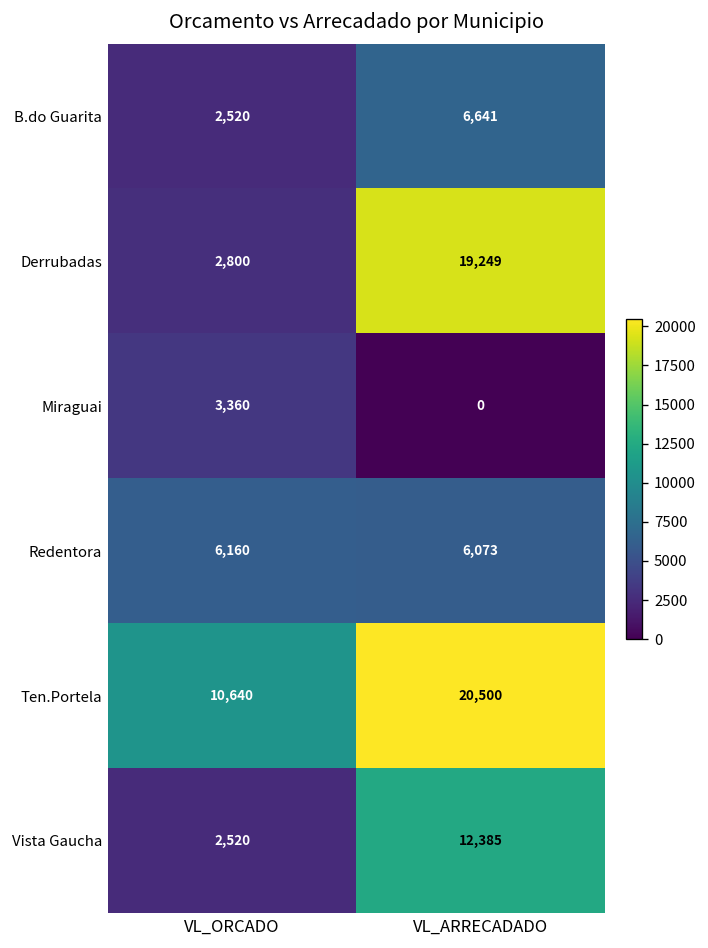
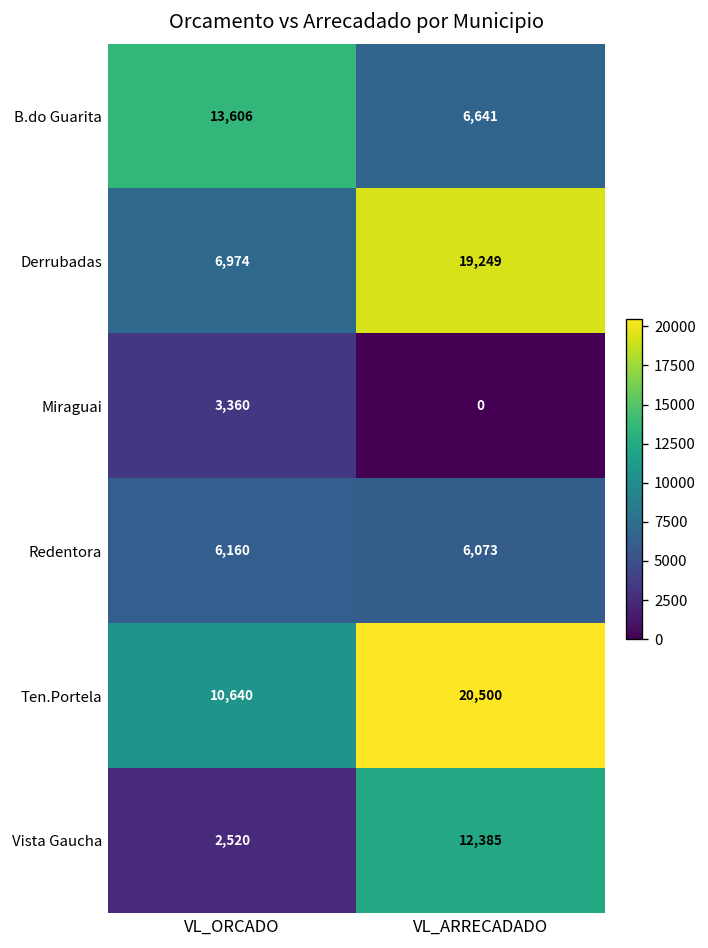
B.do Guarita, VL_ORCADO: 2,520 -> 13,606
Derrubadas, VL_ORCADO: 2,800 -> 6,974
